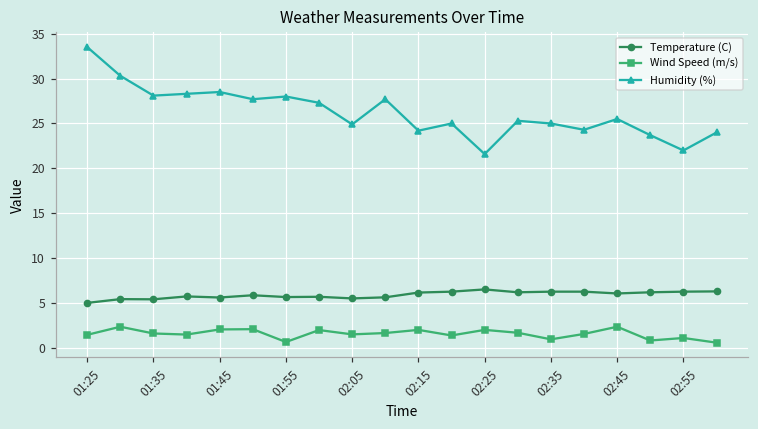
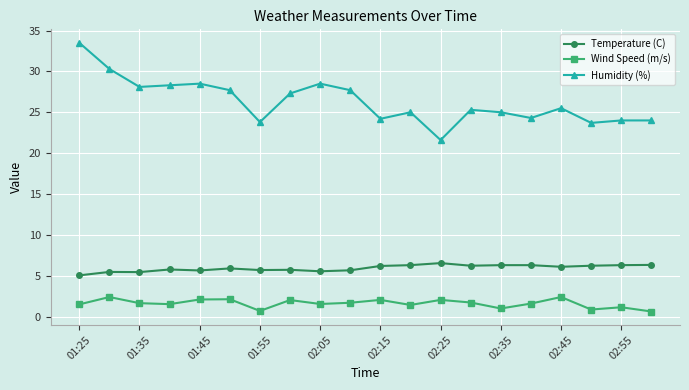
Humidity (%), 01:55: 28 -> 24
Humidity (%), 02:05: 25 -> 29
Humidity (%), 02:55: 22 -> 24
